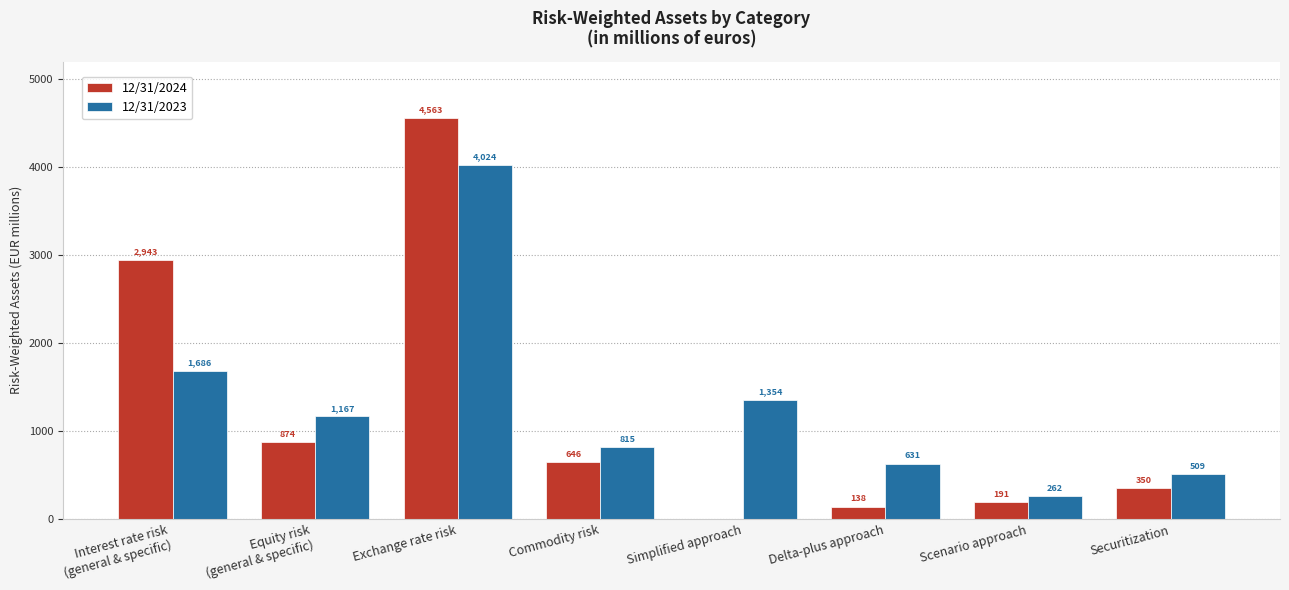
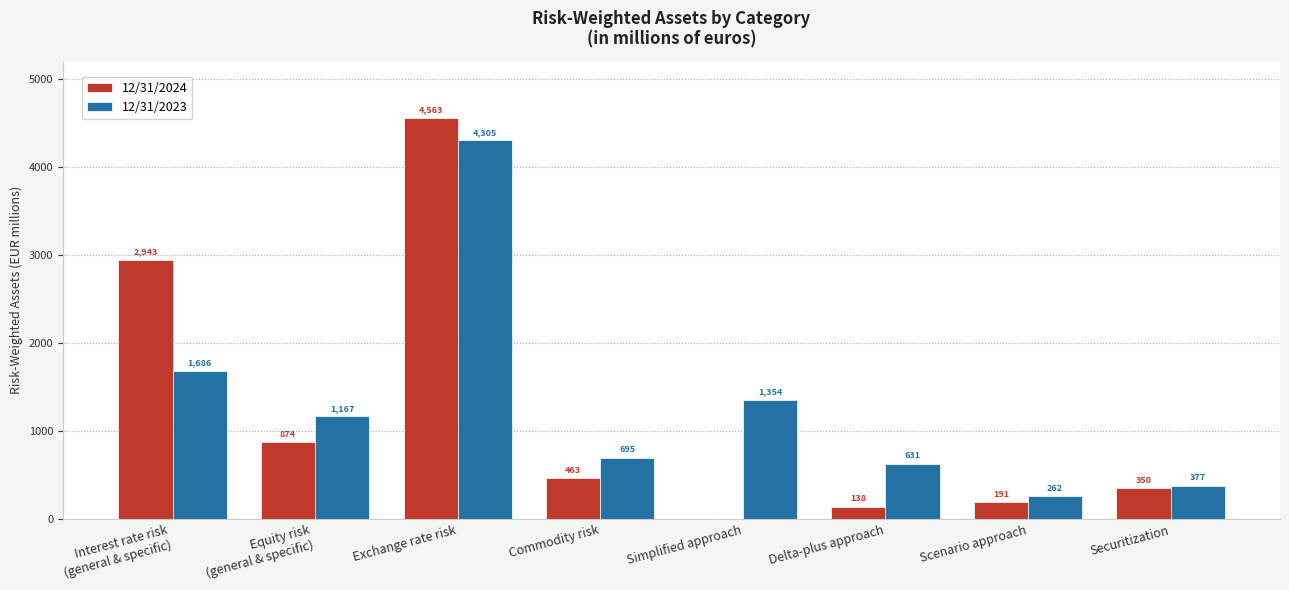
12/31/2023, Exchange rate risk: 4,024 -> 4,305
12/31/2024, Commodity risk: 646 -> 463
12/31/2023, Commodity risk: 815 -> 695
12/31/2023, Securitization: 509 -> 377
